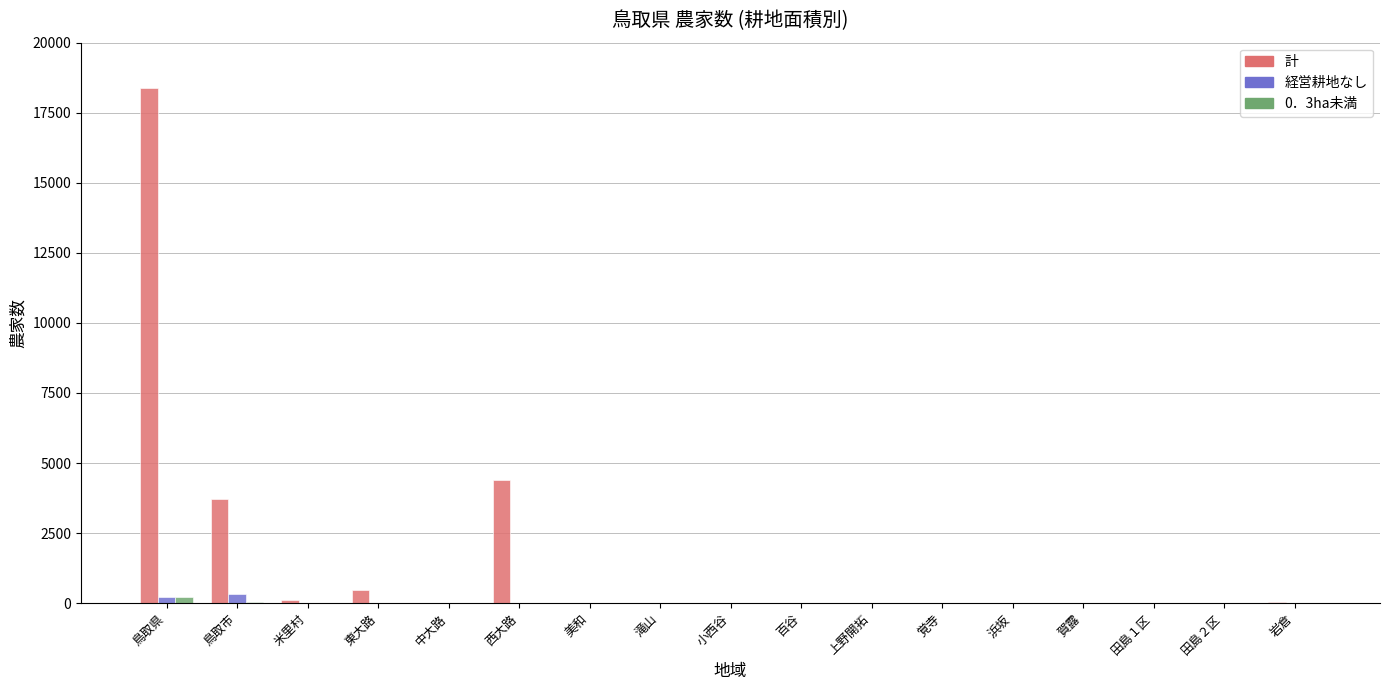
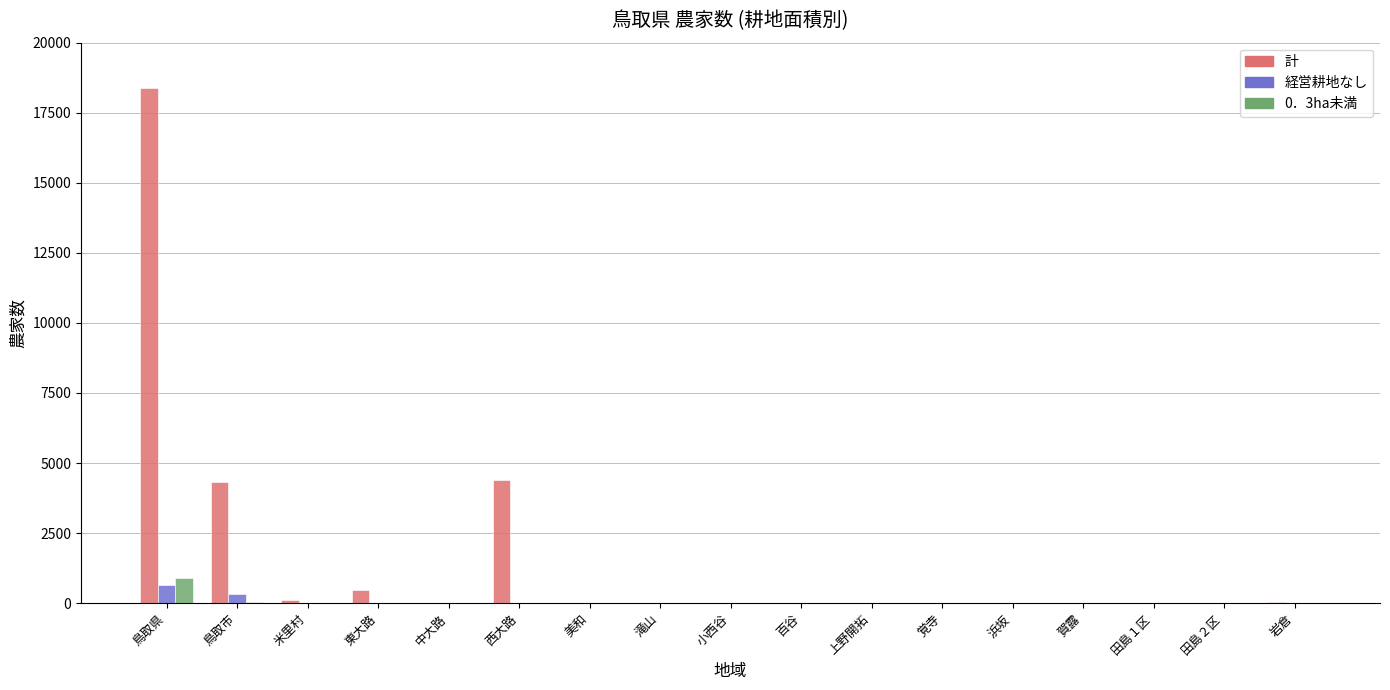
経営耕地なし, 鳥取県: 200 -> 700
0．3ha未満, 鳥取県: 200 -> 900
計, 鳥取市: 3700 -> 4300
